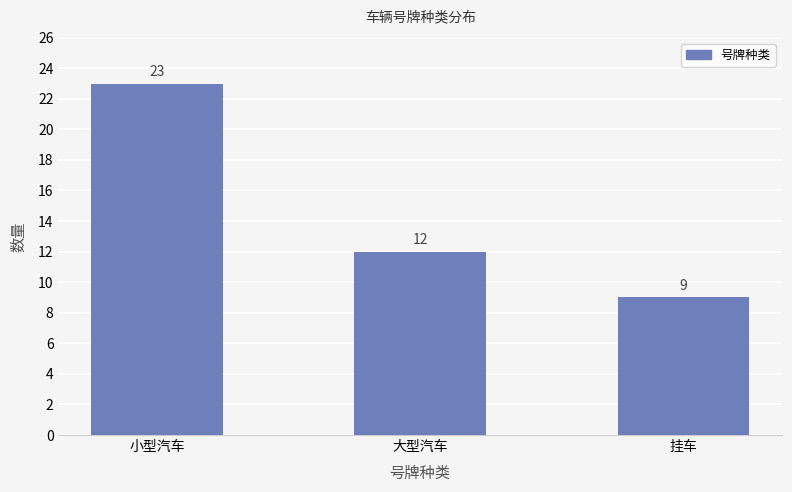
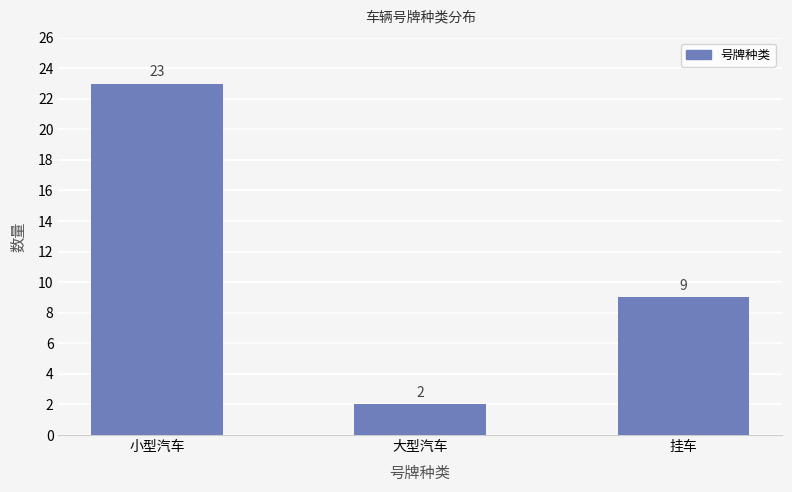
大型汽车: 12 -> 2
